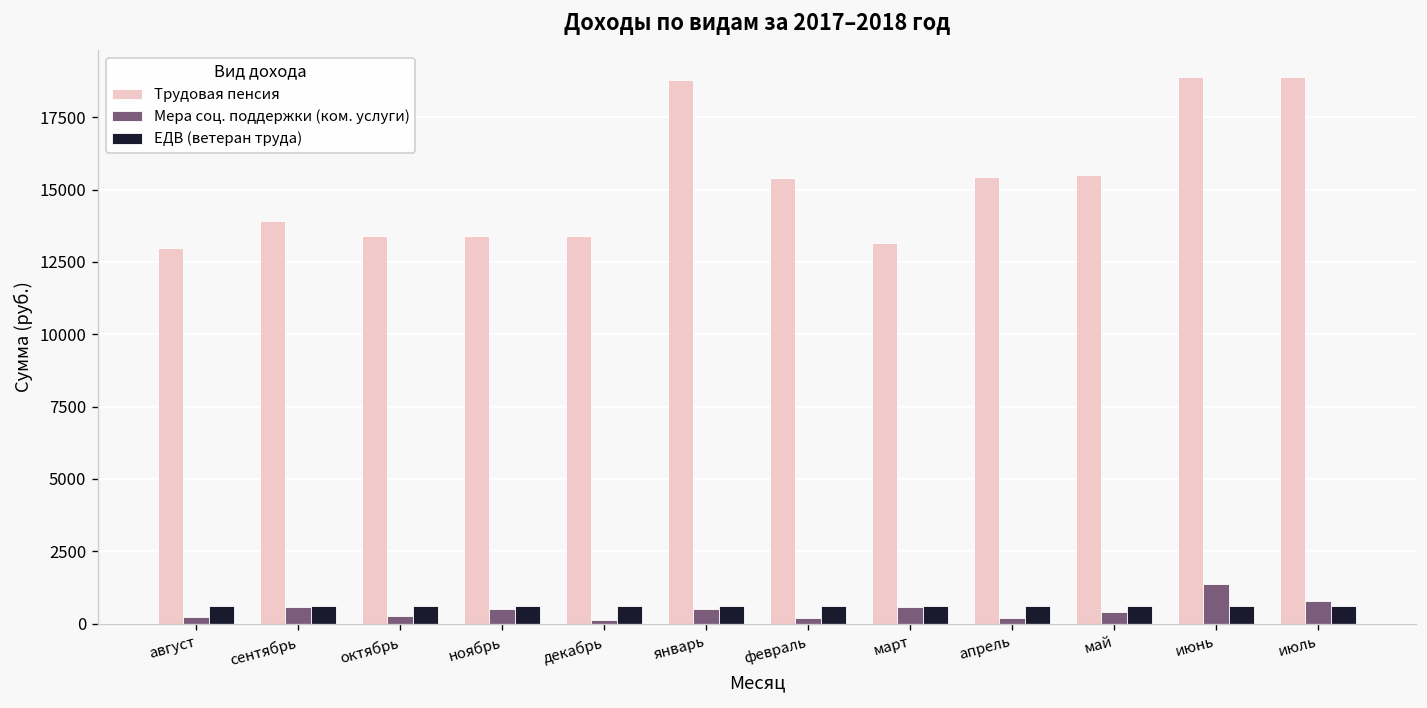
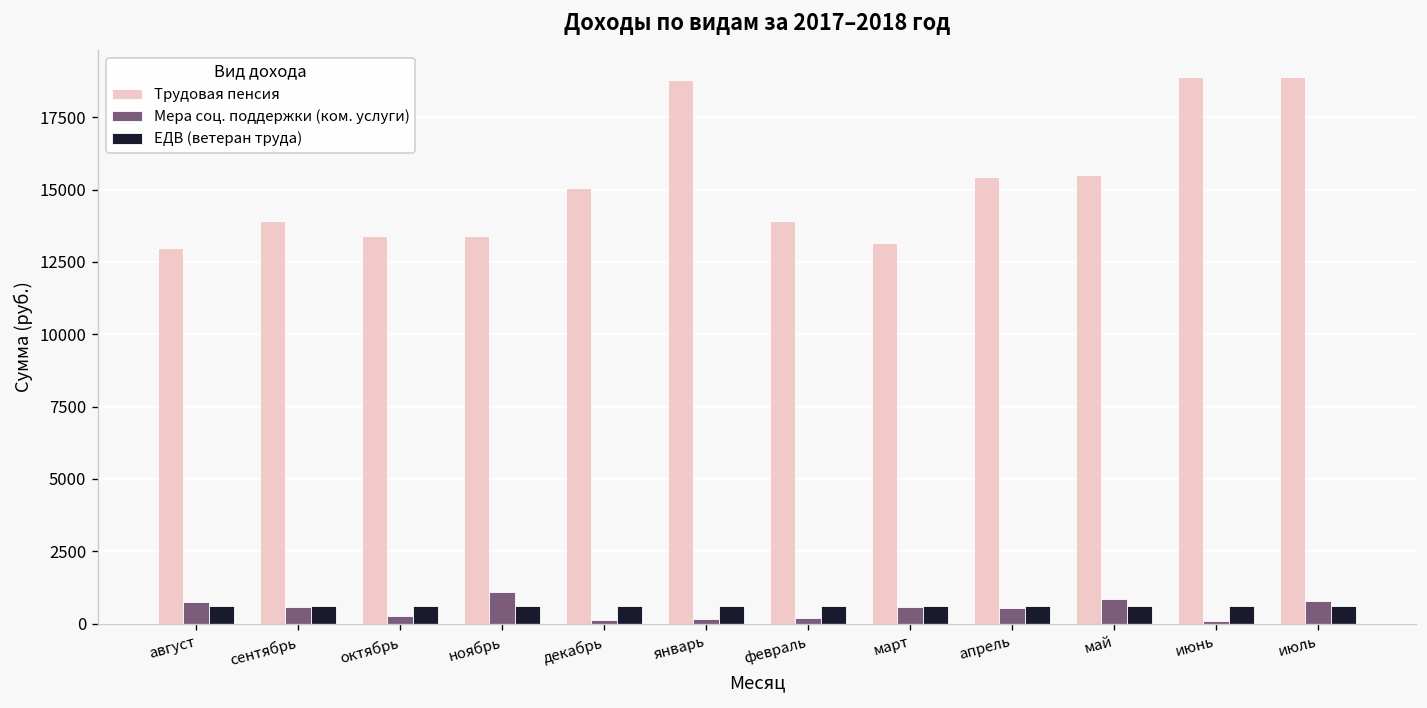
Мера соц. поддержки (ком. услуги), август: 200 -> 700
Мера соц. поддержки (ком. услуги), ноябрь: 500 -> 1100
Трудовая пенсия, декабрь: 13400 -> 15100
Мера соц. поддержки (ком. услуги), январь: 500 -> 200
Трудовая пенсия, февраль: 15400 -> 13900
Мера соц. поддержки (ком. услуги), апрель: 200 -> 600
Мера соц. поддержки (ком. услуги), май: 400 -> 900
Мера соц. поддержки (ком. услуги), июнь: 1400 -> 100
